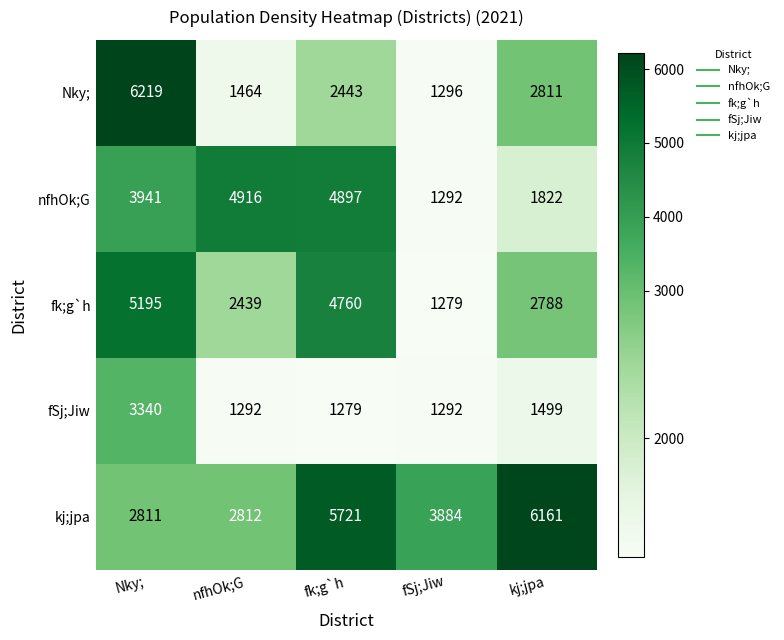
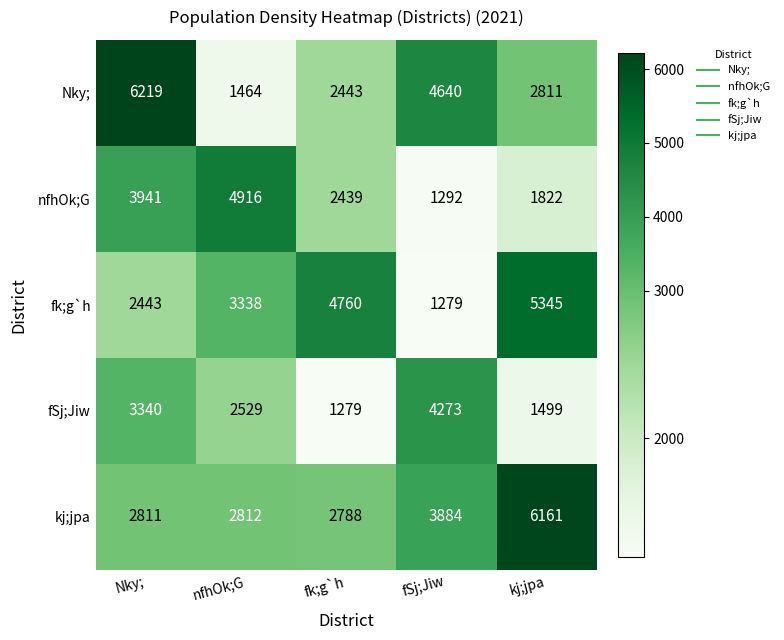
Nky;, fSj;Jiw: 1296 -> 4640
nfhOk;G, fk;g`h: 4897 -> 2439
fk;g`h, Nky;: 5195 -> 2443
fk;g`h, nfhOk;G: 2439 -> 3338
fk;g`h, kj;jpa: 2788 -> 5345
fSj;Jiw, nfhOk;G: 1292 -> 2529
fSj;Jiw, fSj;Jiw: 1292 -> 4273
kj;jpa, fk;g`h: 5721 -> 2788
